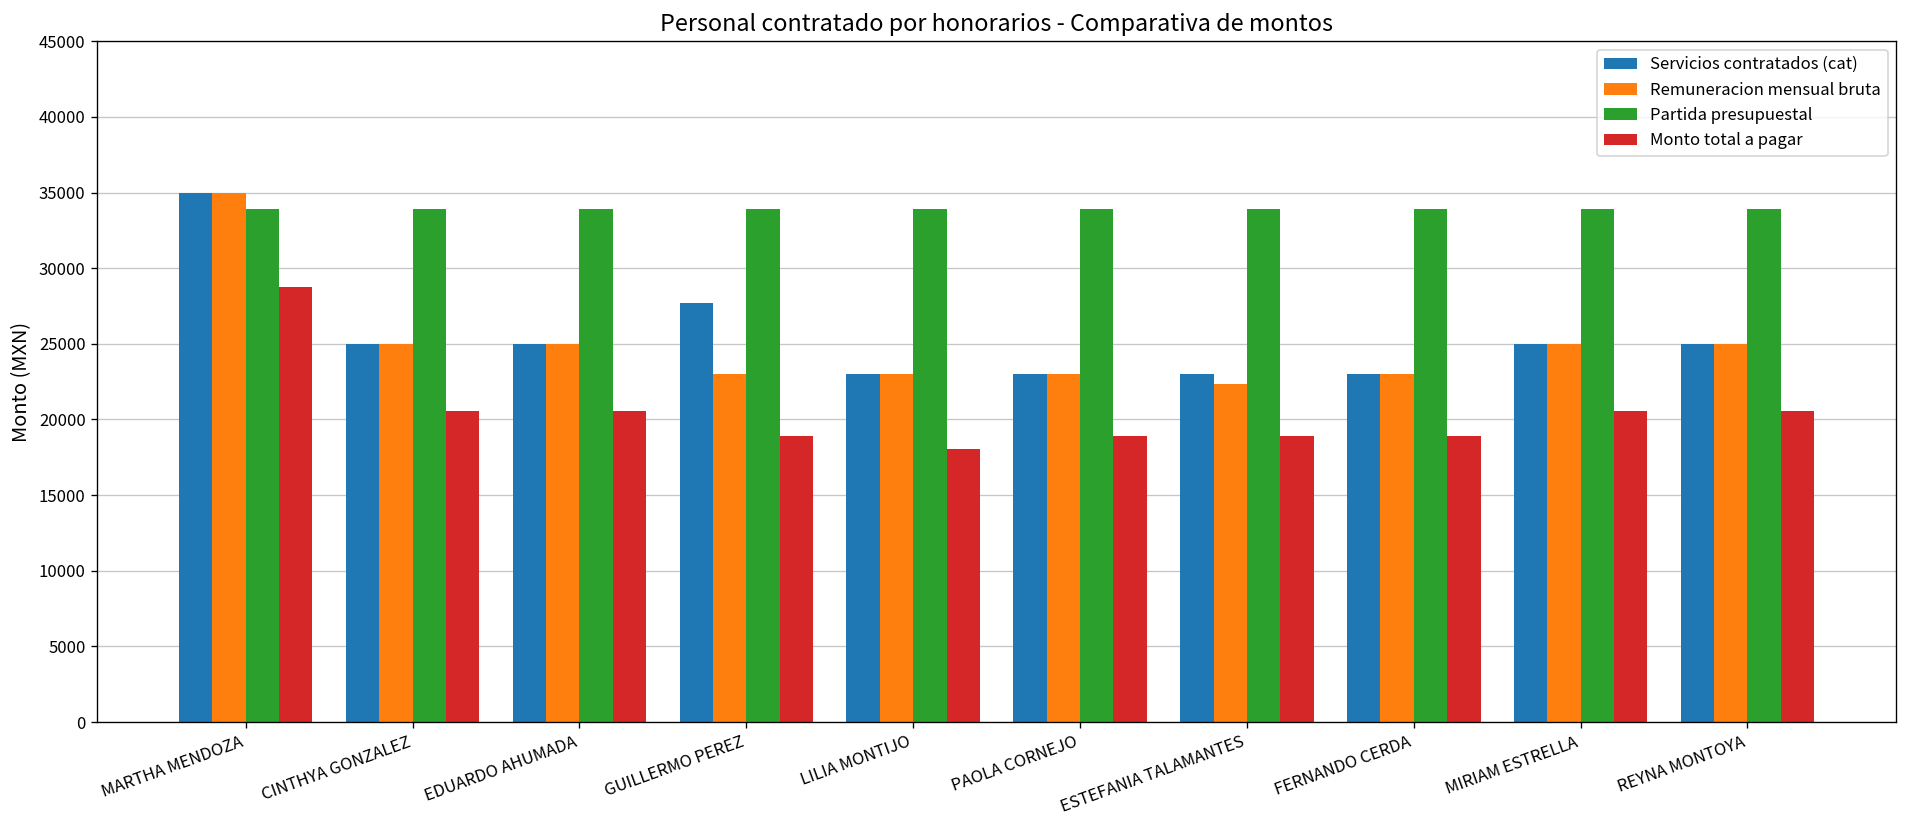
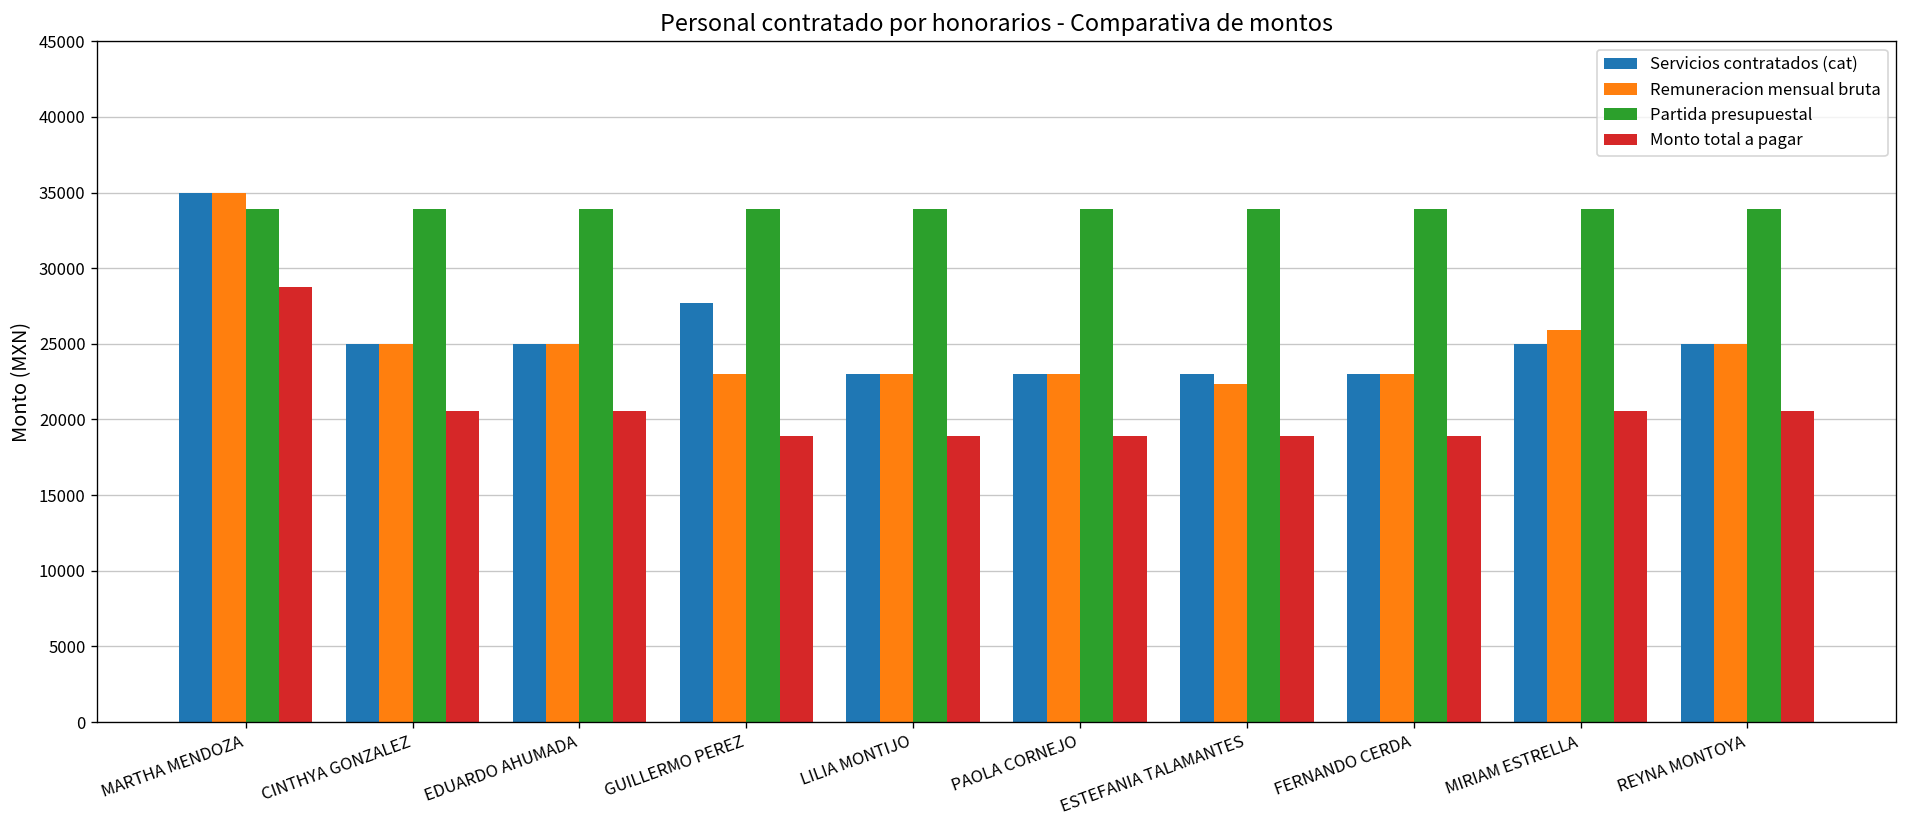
Monto total a pagar, LILIA MONTIJO: 18000 -> 18900
Remuneracion mensual bruta, MIRIAM ESTRELLA: 25000 -> 25900
